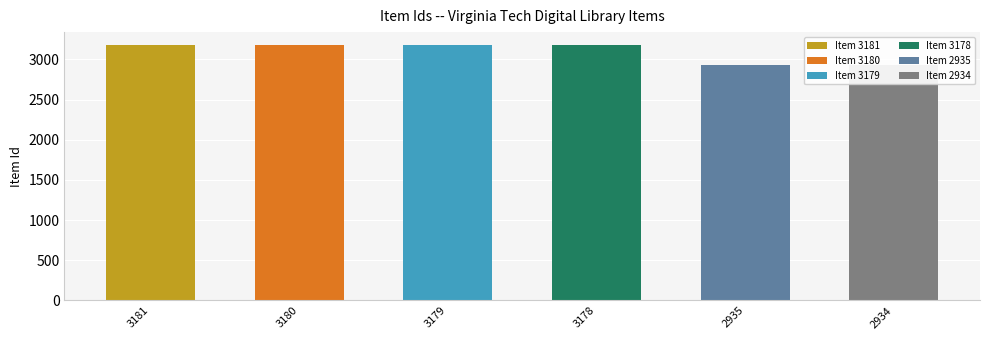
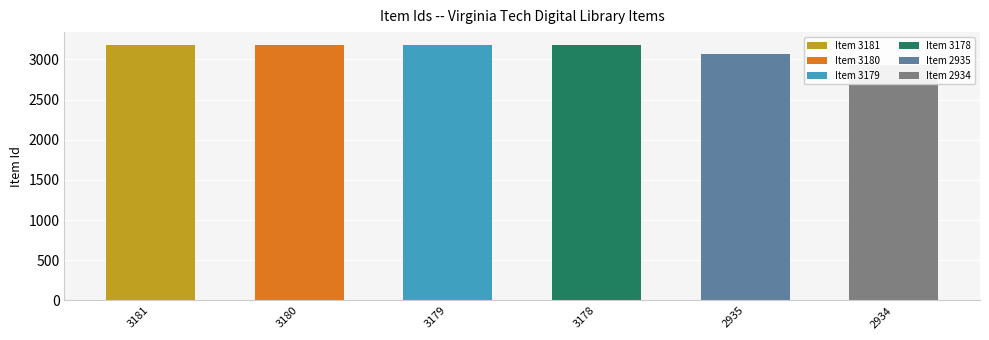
2935: 2900 -> 3100
